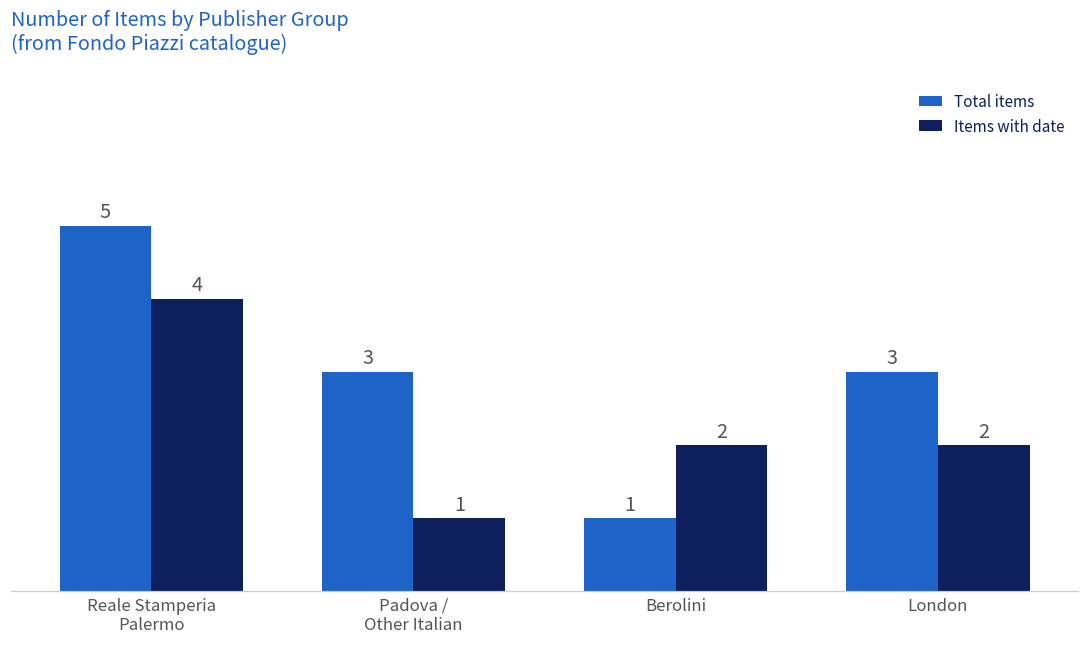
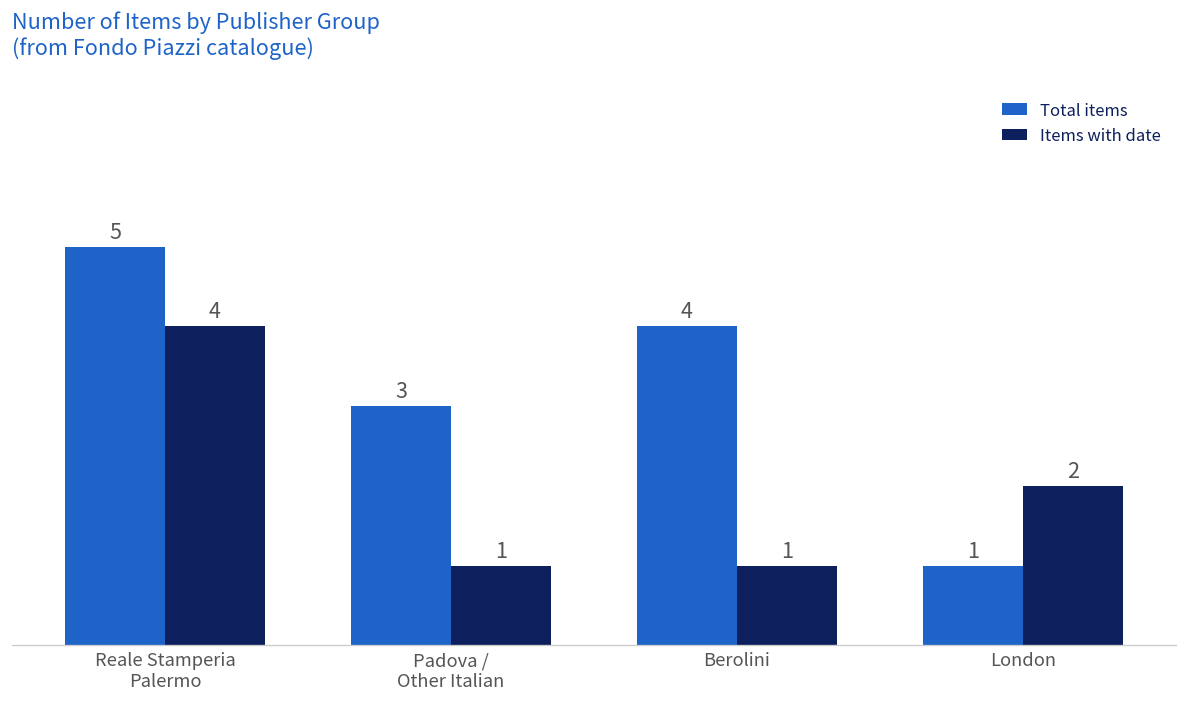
Total items, Berolini: 1 -> 4
Items with date, Berolini: 2 -> 1
Total items, London: 3 -> 1
